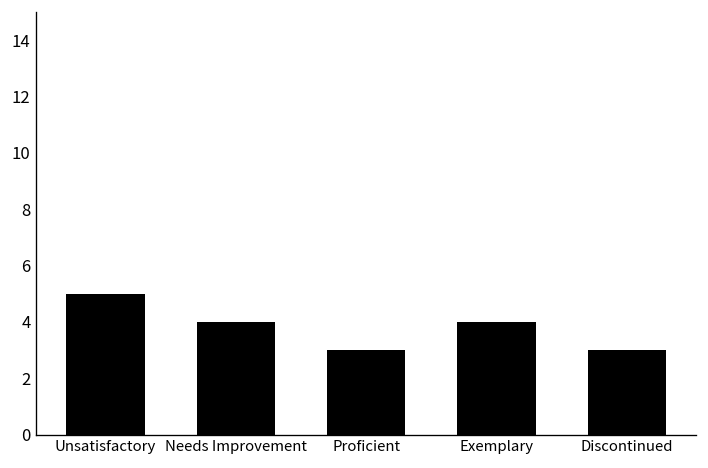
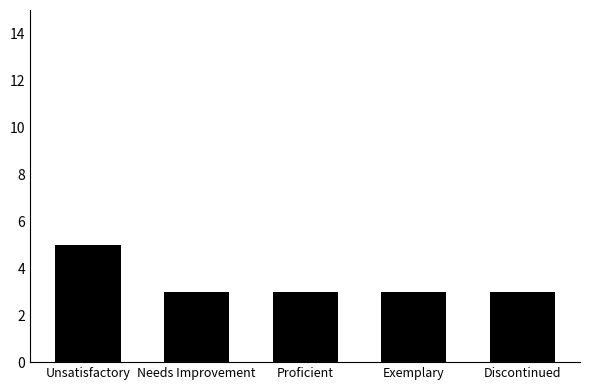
Needs Improvement: 4 -> 3
Exemplary: 4 -> 3
